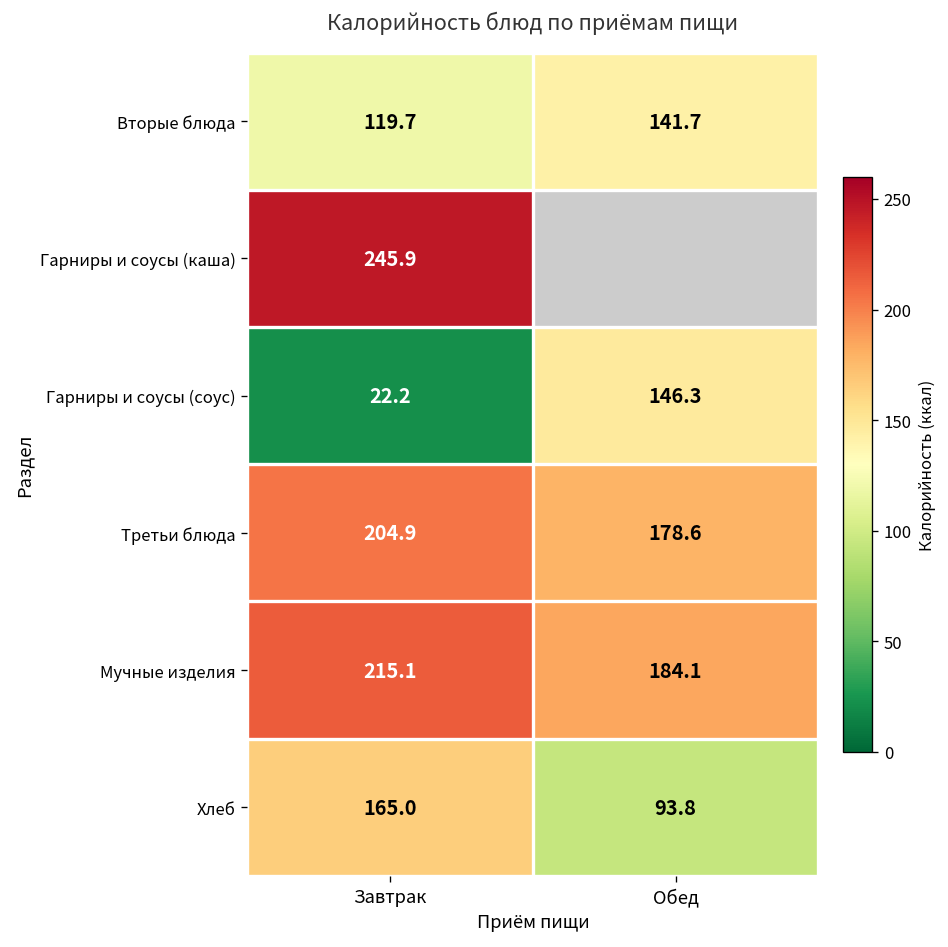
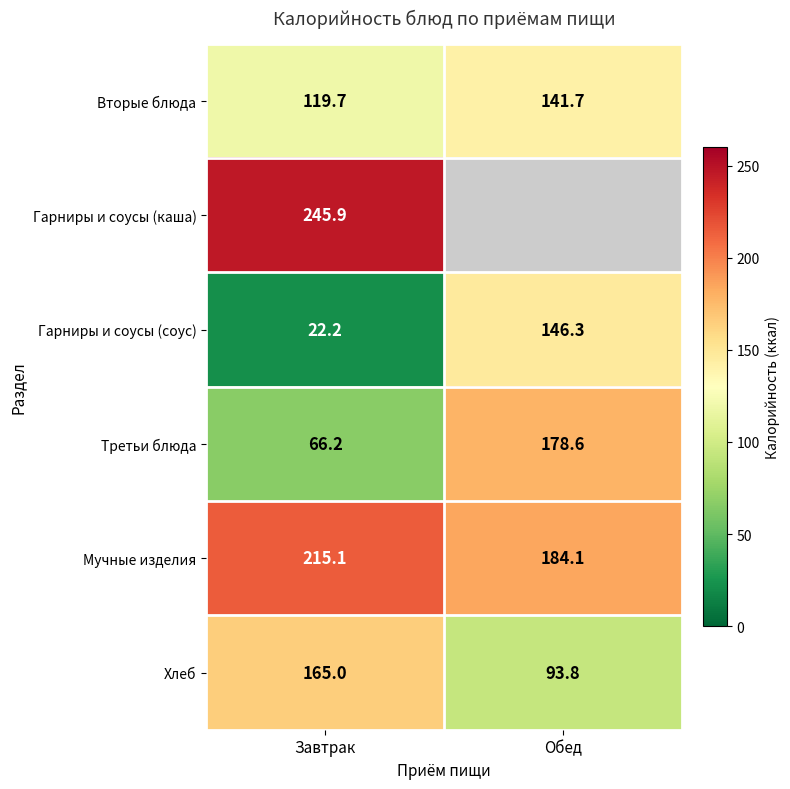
Третьи блюда, Завтрак: 204.9 -> 66.2
